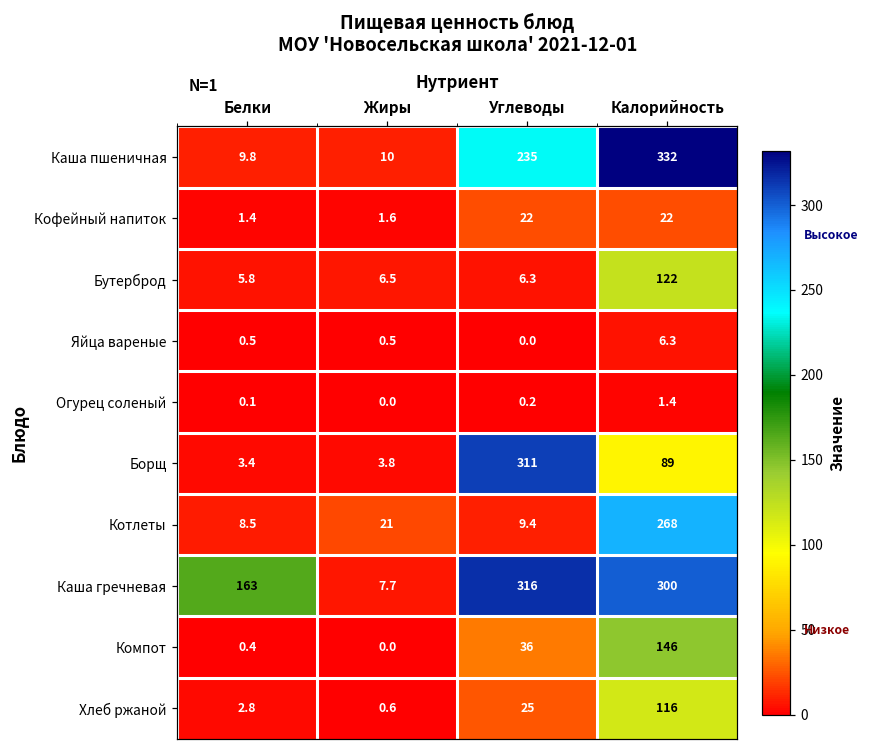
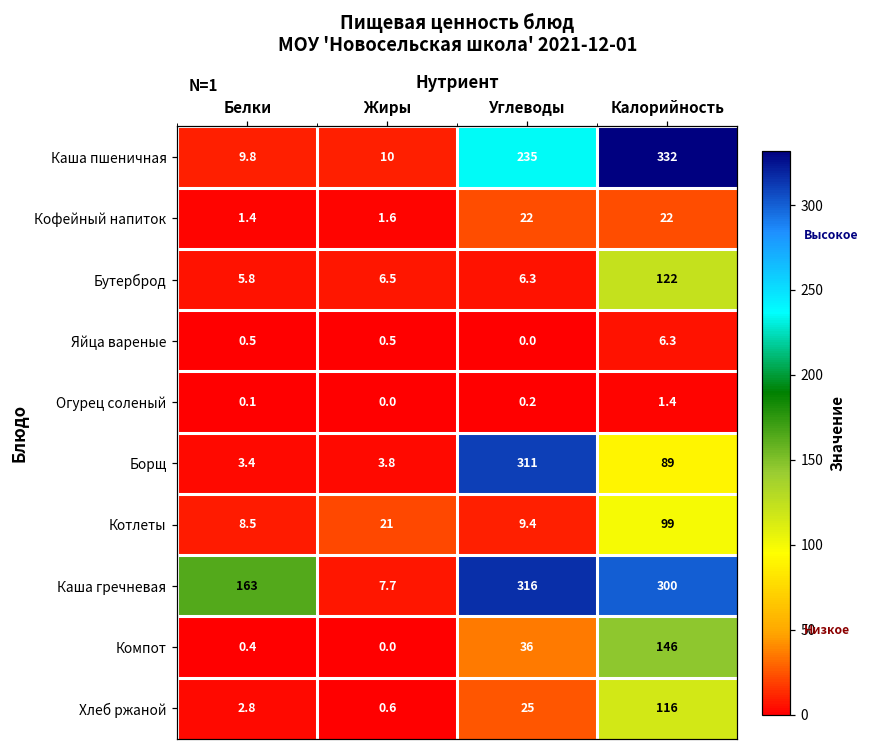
Котлеты, Калорийность: 268 -> 99
